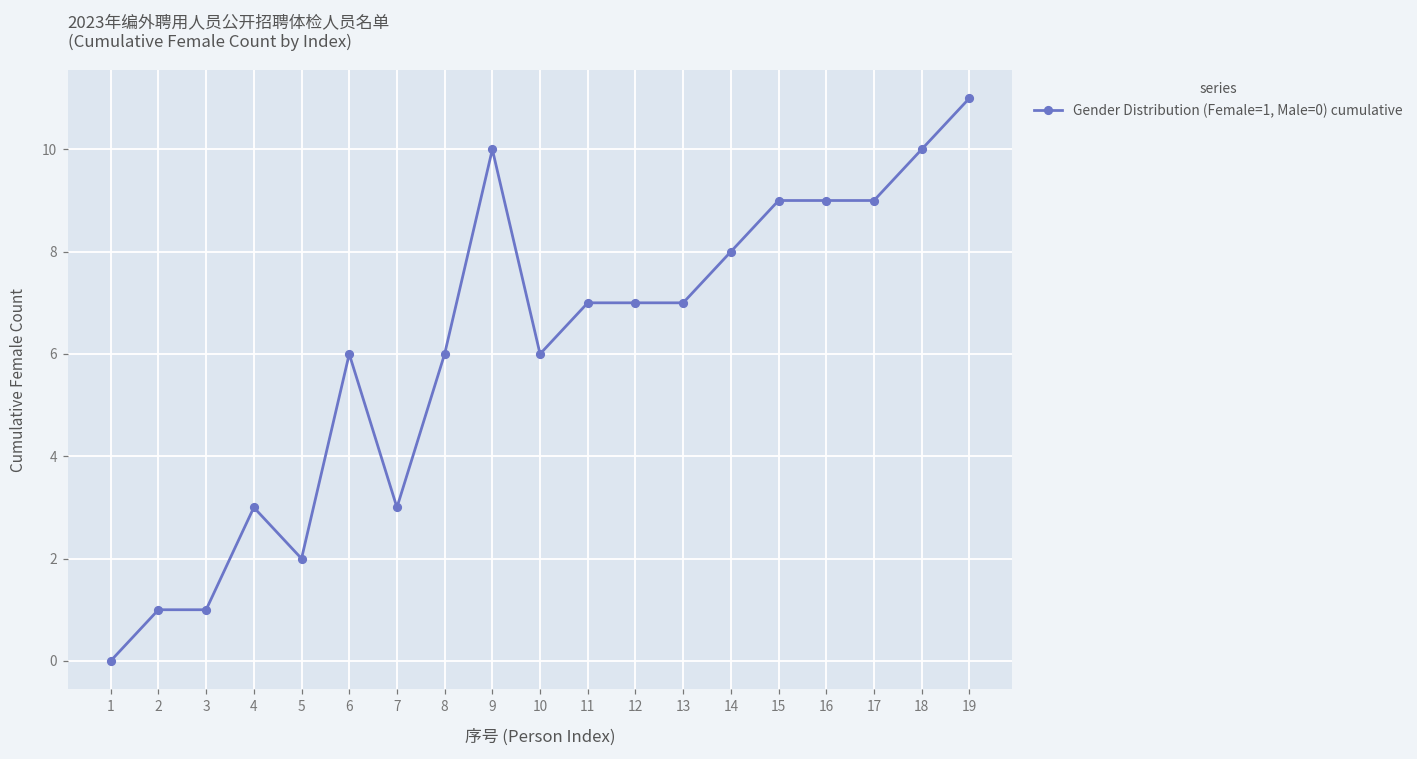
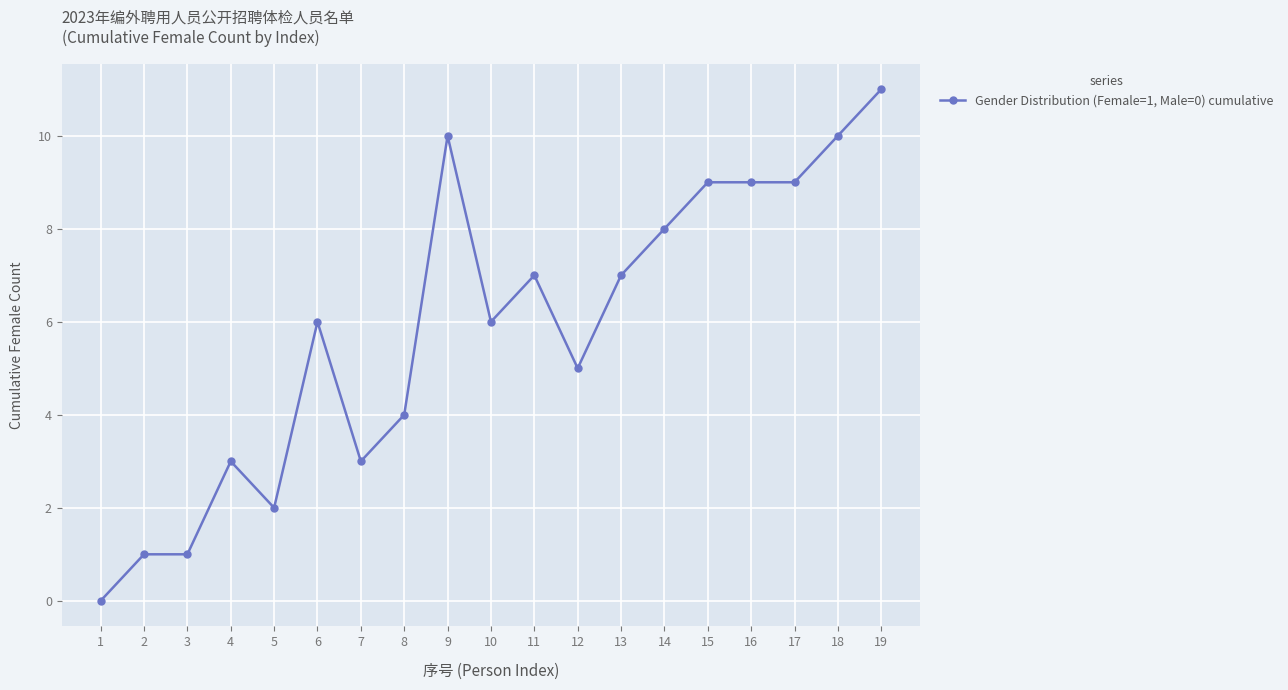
8: 6 -> 4
12: 7 -> 5
